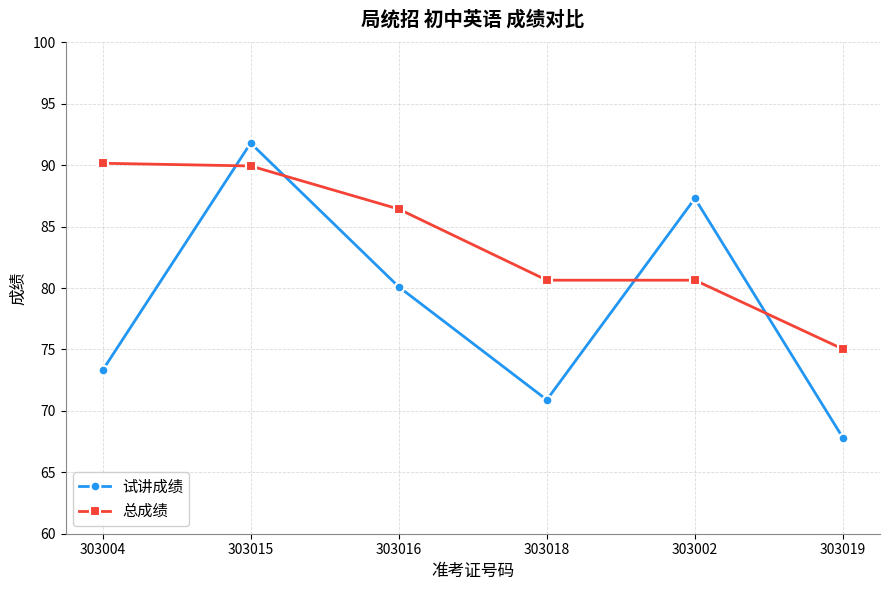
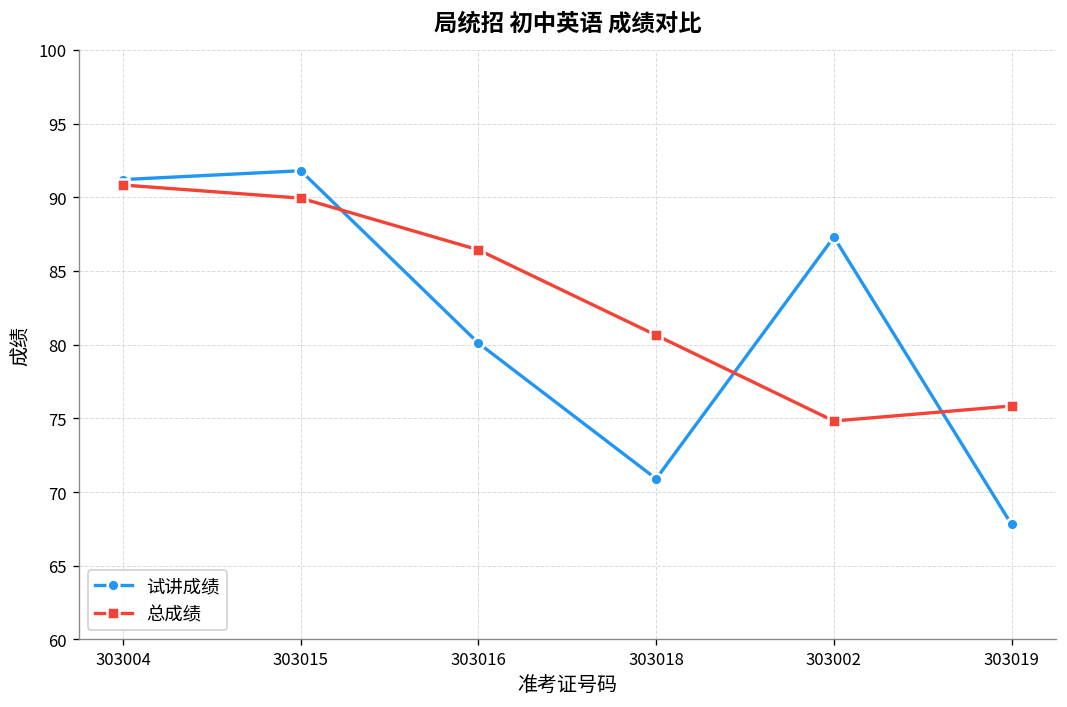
试讲成绩, 303004: 73.3 -> 91.2
总成绩, 303004: 90.2 -> 90.8
总成绩, 303002: 80.6 -> 74.8
总成绩, 303019: 75.0 -> 75.8
